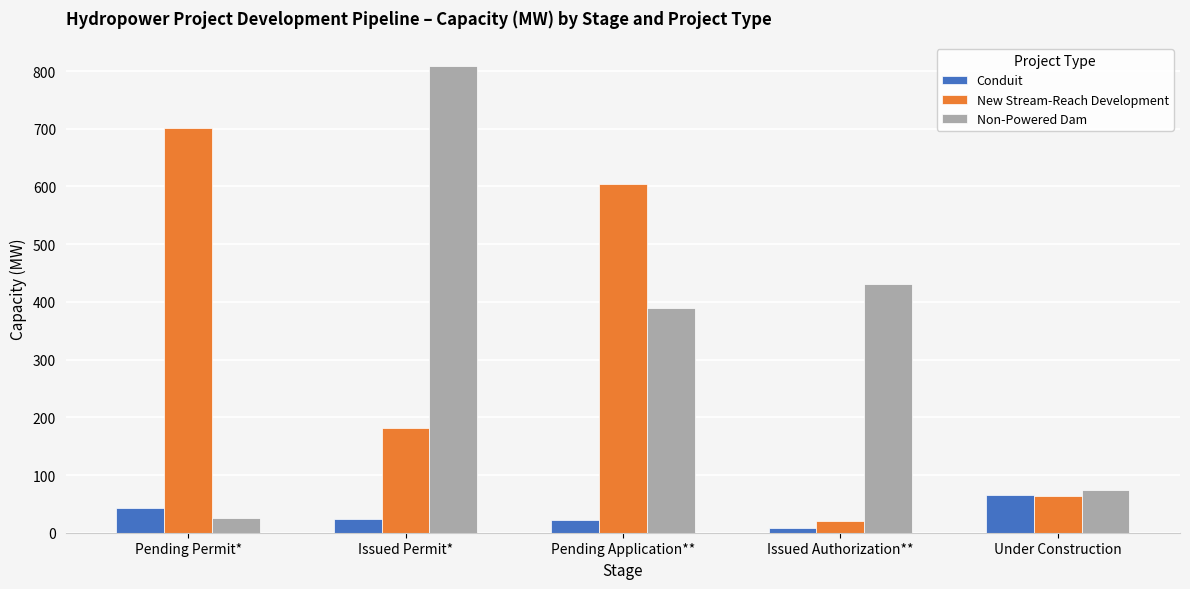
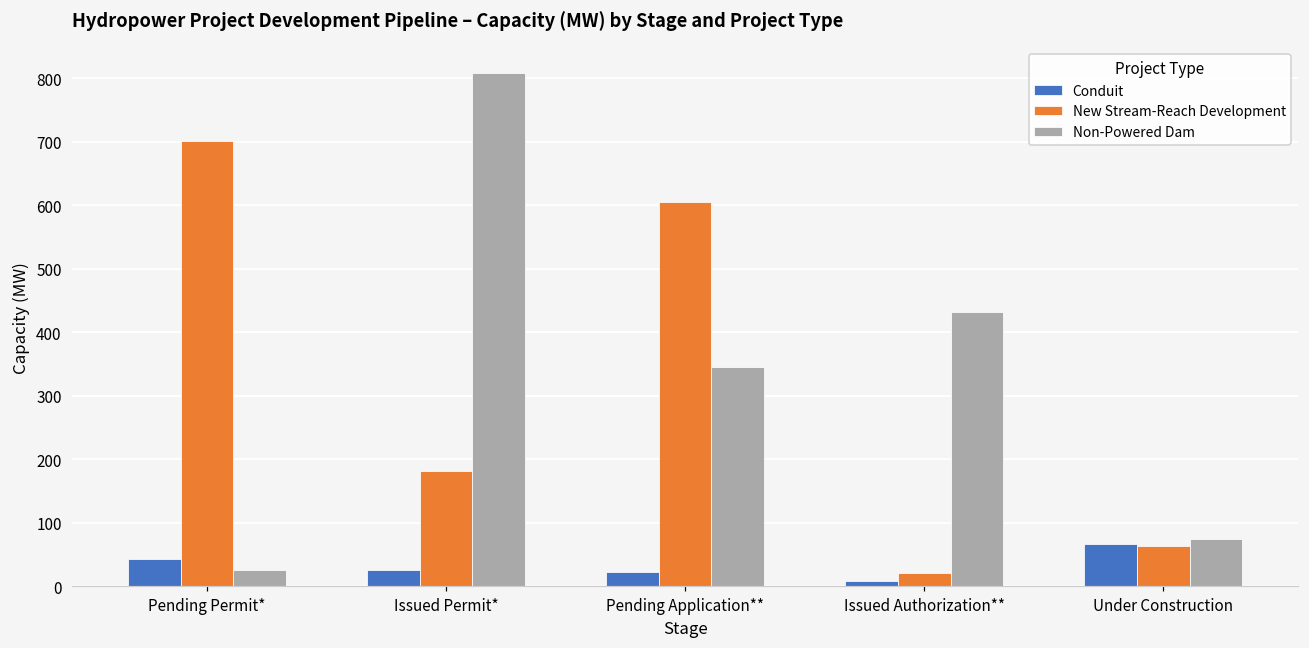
Non-Powered Dam, Pending Application**: 390 -> 350
